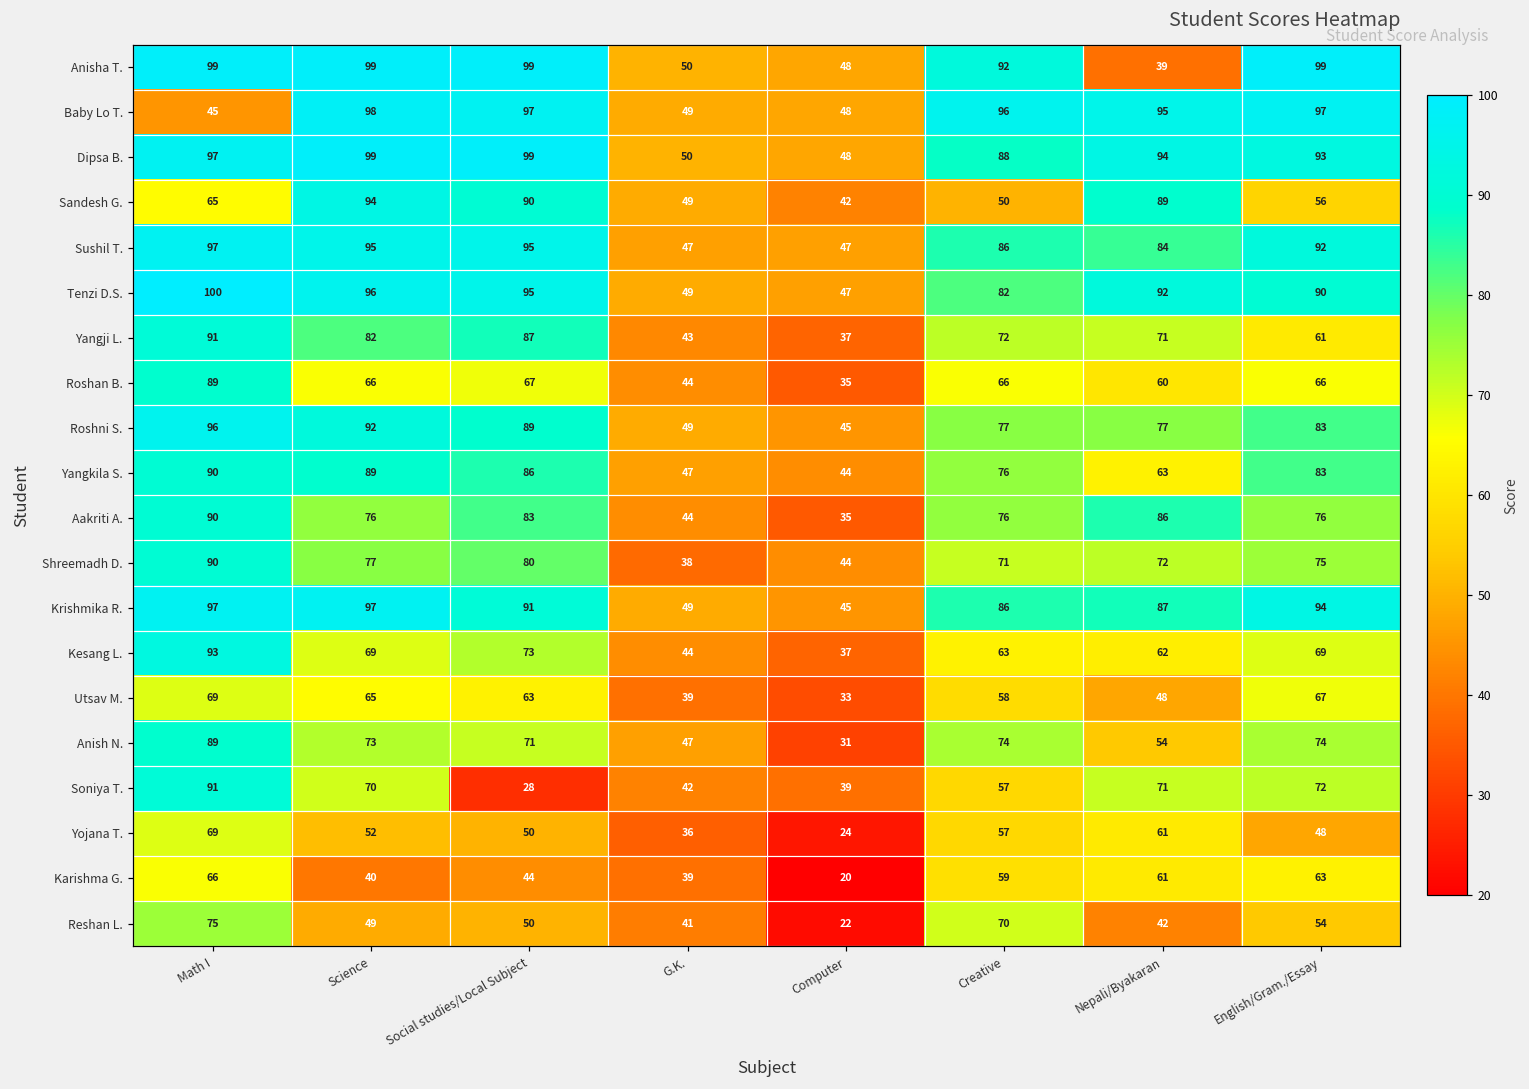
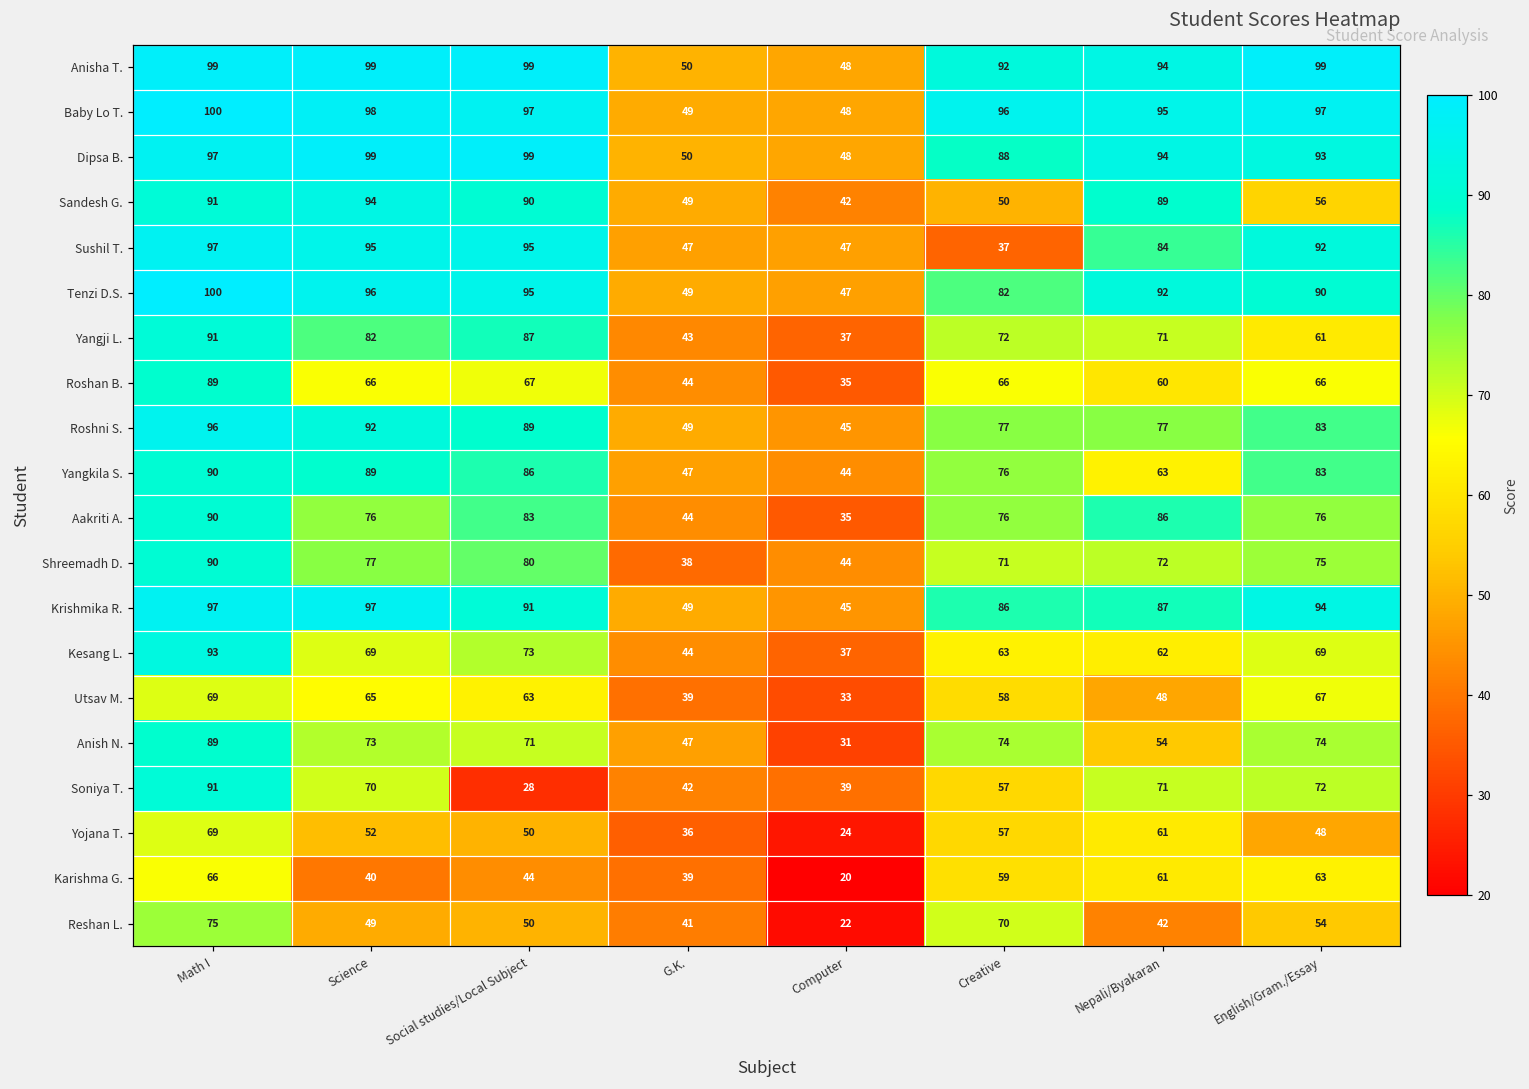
Anisha T., Nepali/Byakaran: 39 -> 94
Baby Lo T., Math I: 45 -> 100
Sandesh G., Math I: 65 -> 91
Sushil T., Creative: 86 -> 37
